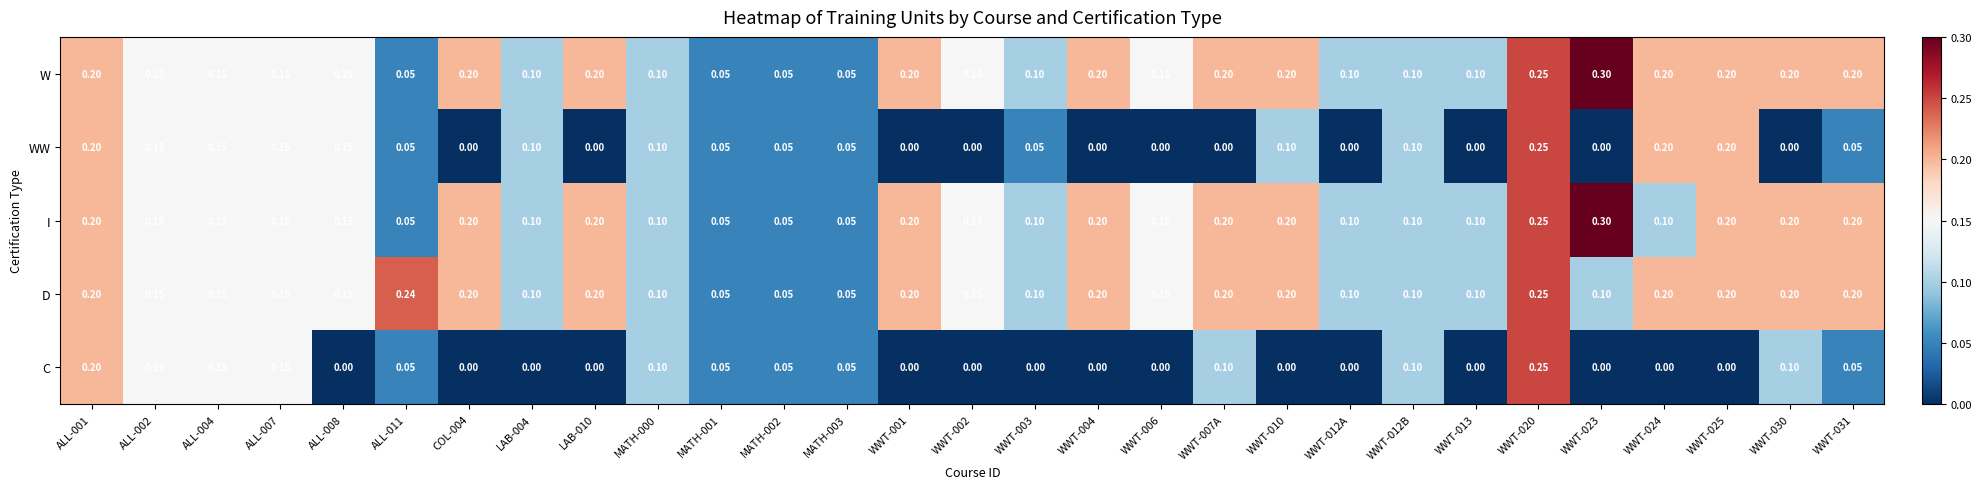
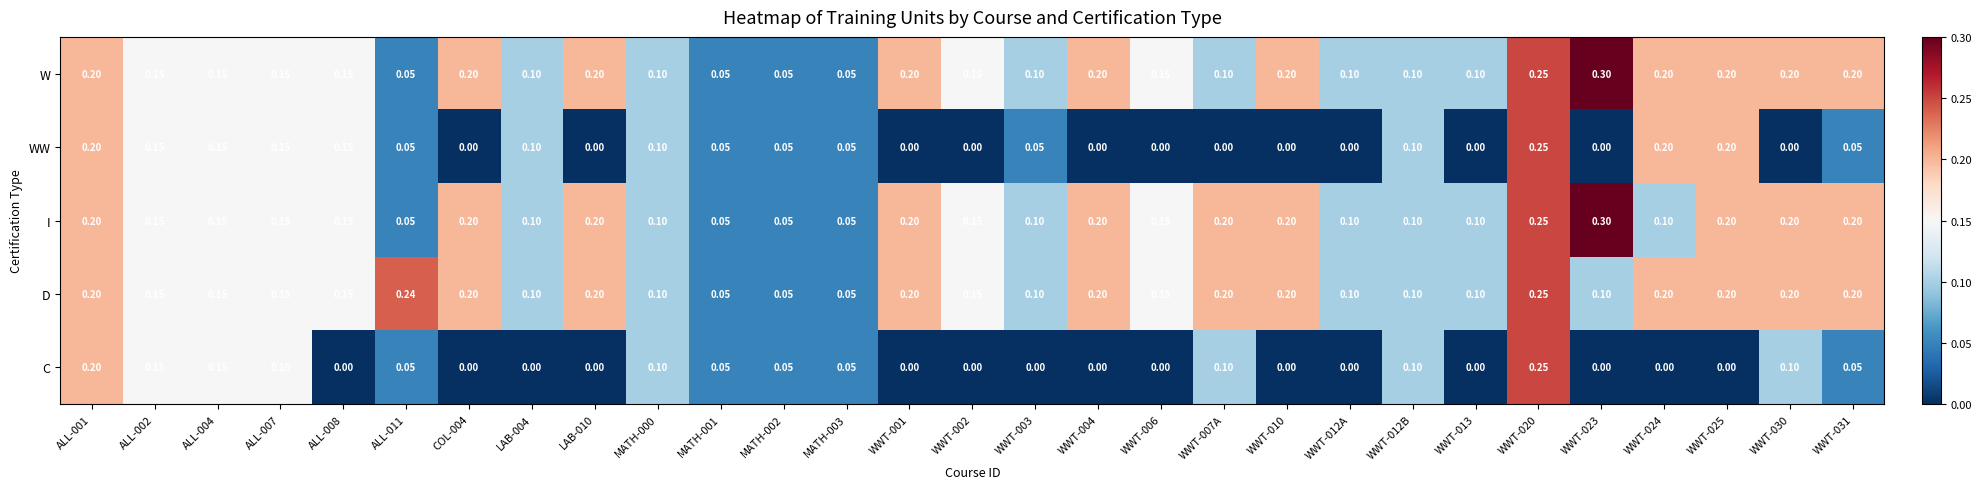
W, WWT-007A: 0.20 -> 0.10
WW, WWT-010: 0.10 -> 0.00
